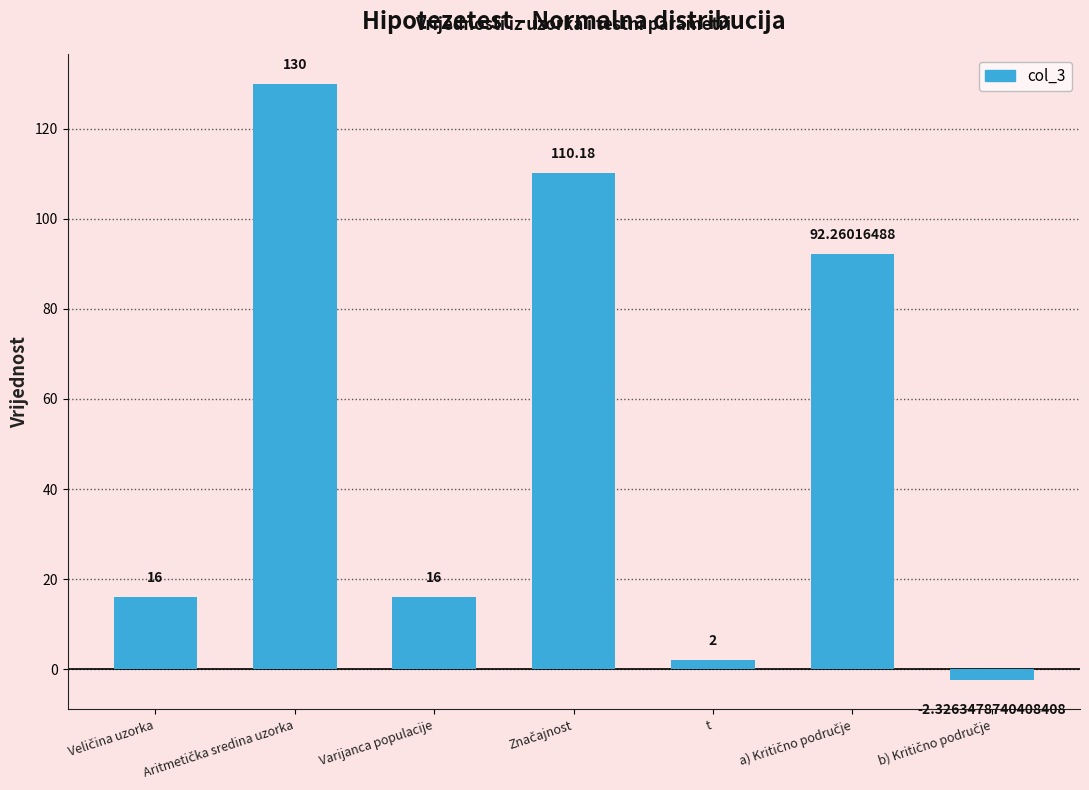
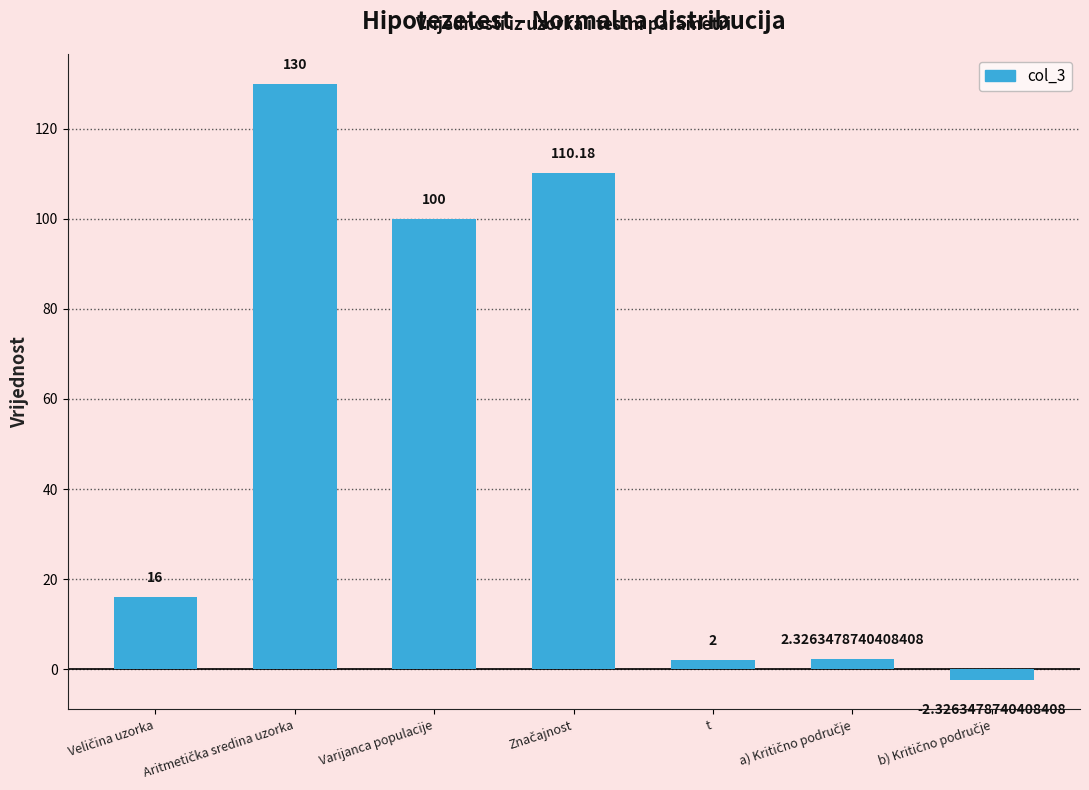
Varijanca populacije: 16 -> 100
a) Kritično područje: 92.26016488 -> 2.3263478740408408
